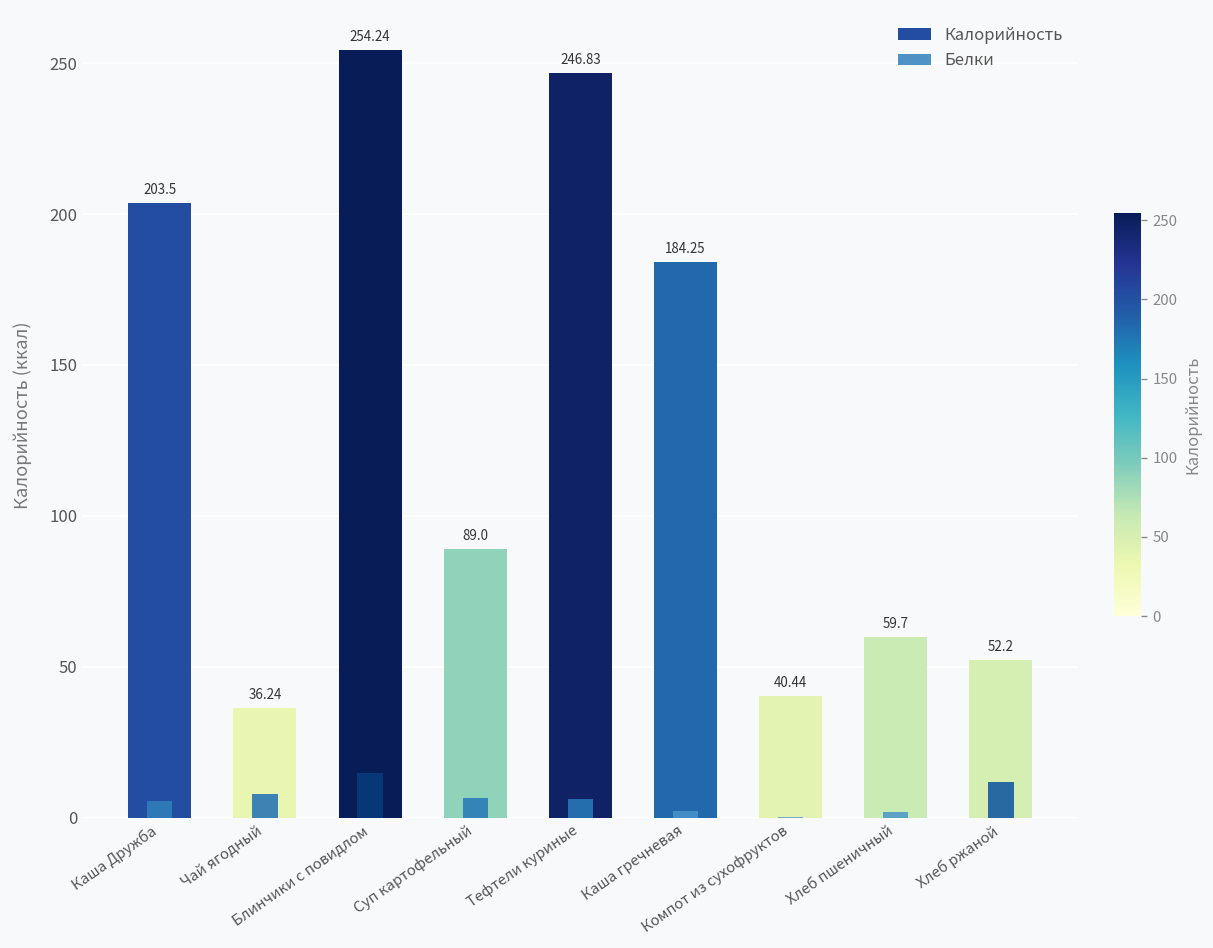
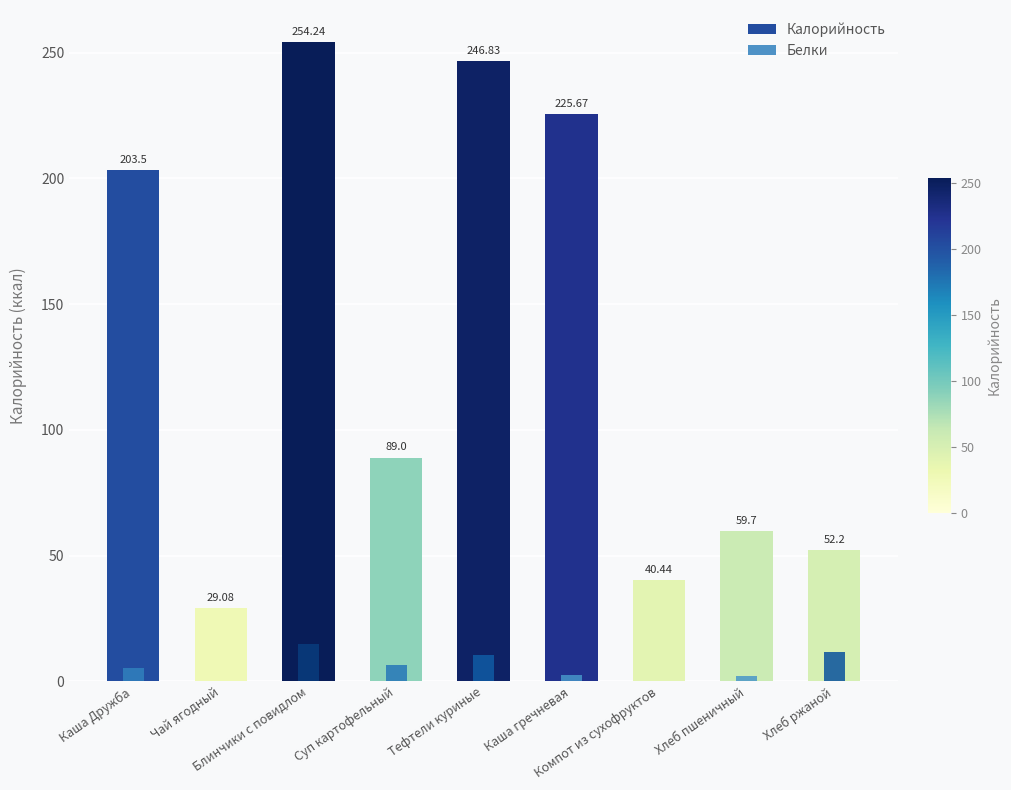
Калорийность, Чай ягодный: 36.24 -> 29.08
Белки, Чай ягодный: 8 -> 0
Белки, Тефтели куриные: 6 -> 10
Калорийность, Каша гречневая: 184.25 -> 225.67
